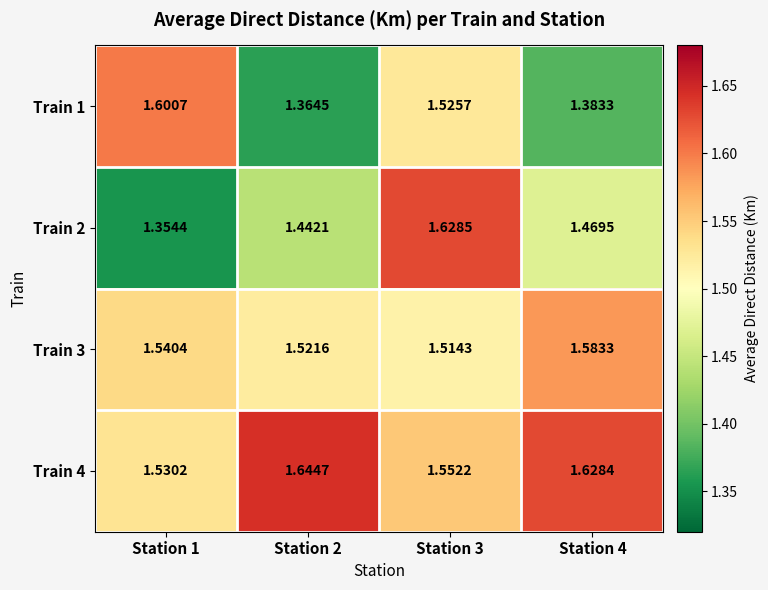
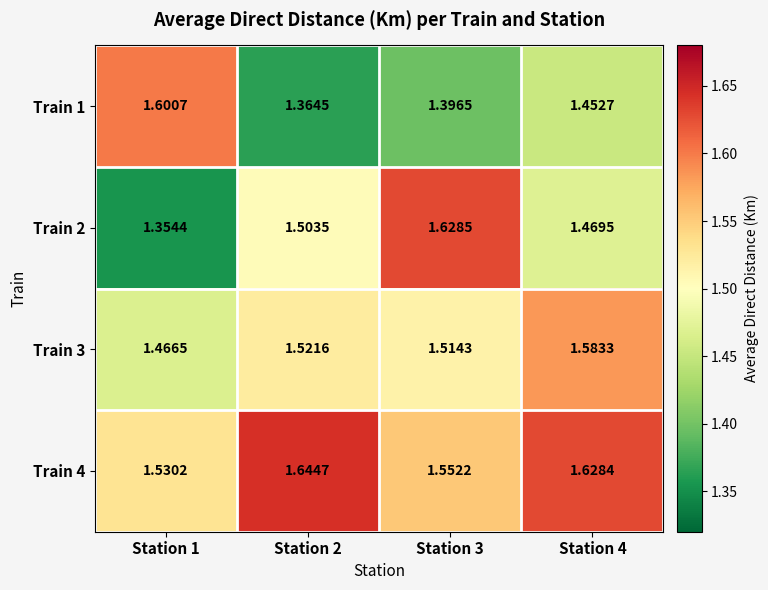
Train 1, Station 3: 1.5257 -> 1.3965
Train 1, Station 4: 1.3833 -> 1.4527
Train 2, Station 2: 1.4421 -> 1.5035
Train 3, Station 1: 1.5404 -> 1.4665
